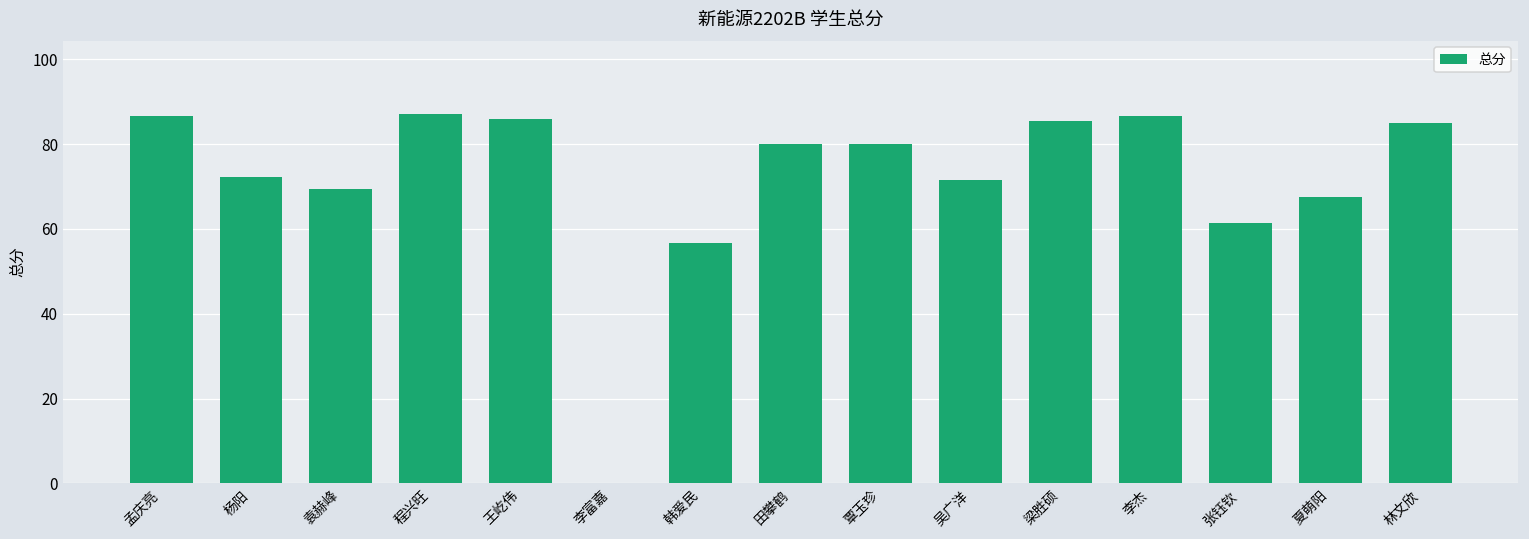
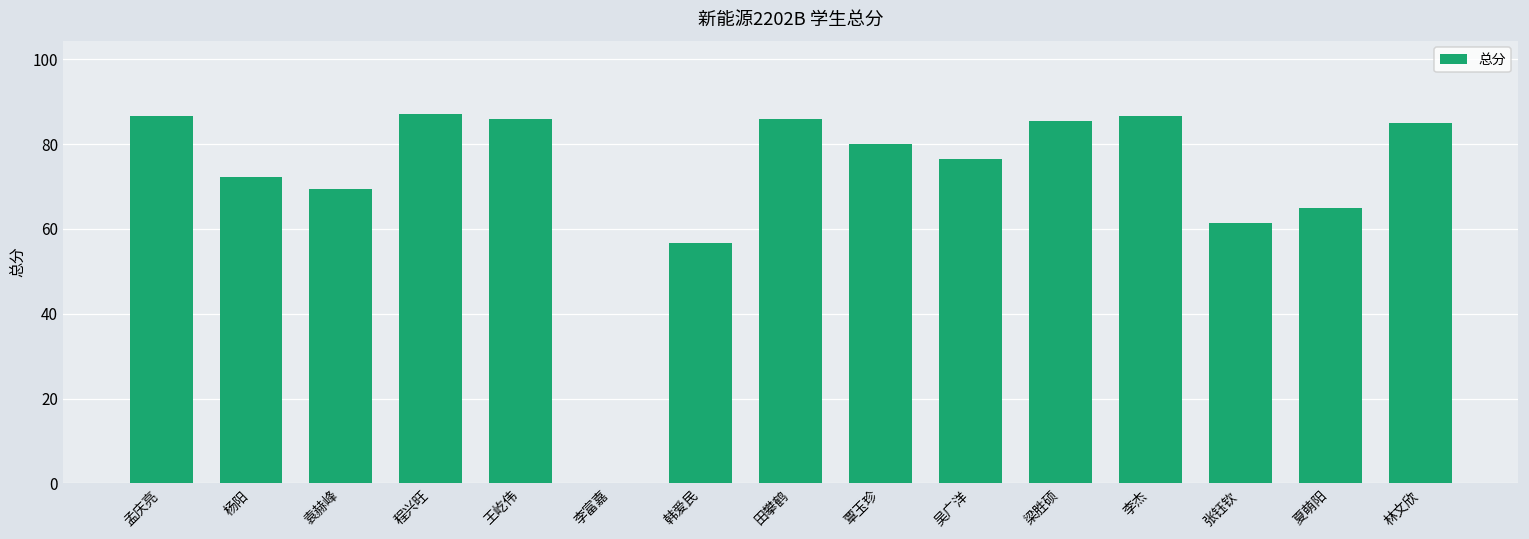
田攀鹤: 80 -> 86
吴广洋: 72 -> 77
夏萌阳: 68 -> 65
